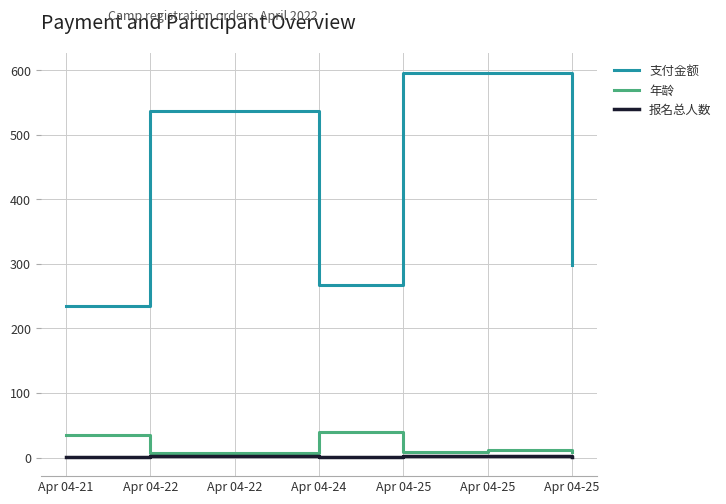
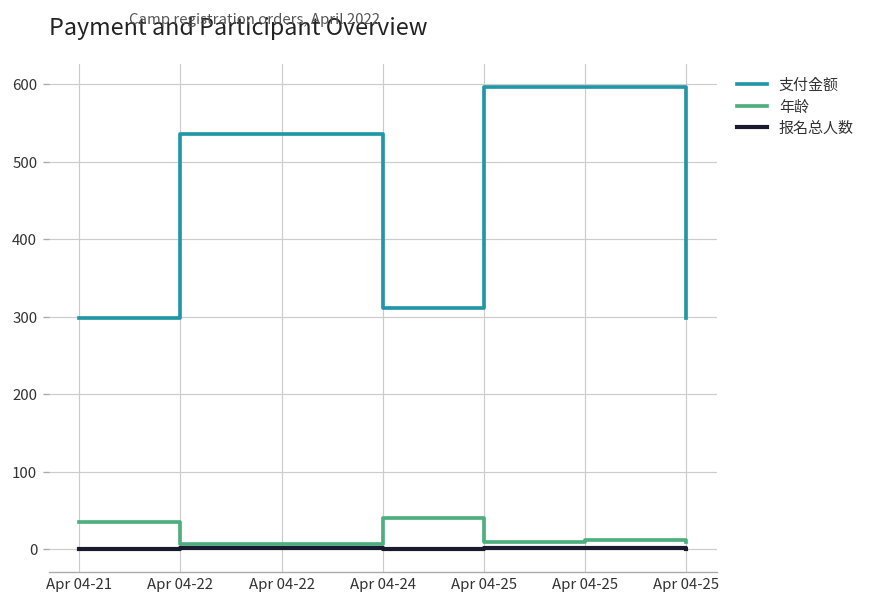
支付金额, Apr 04-21: 230 -> 300
支付金额, Apr 04-24: 270 -> 310
